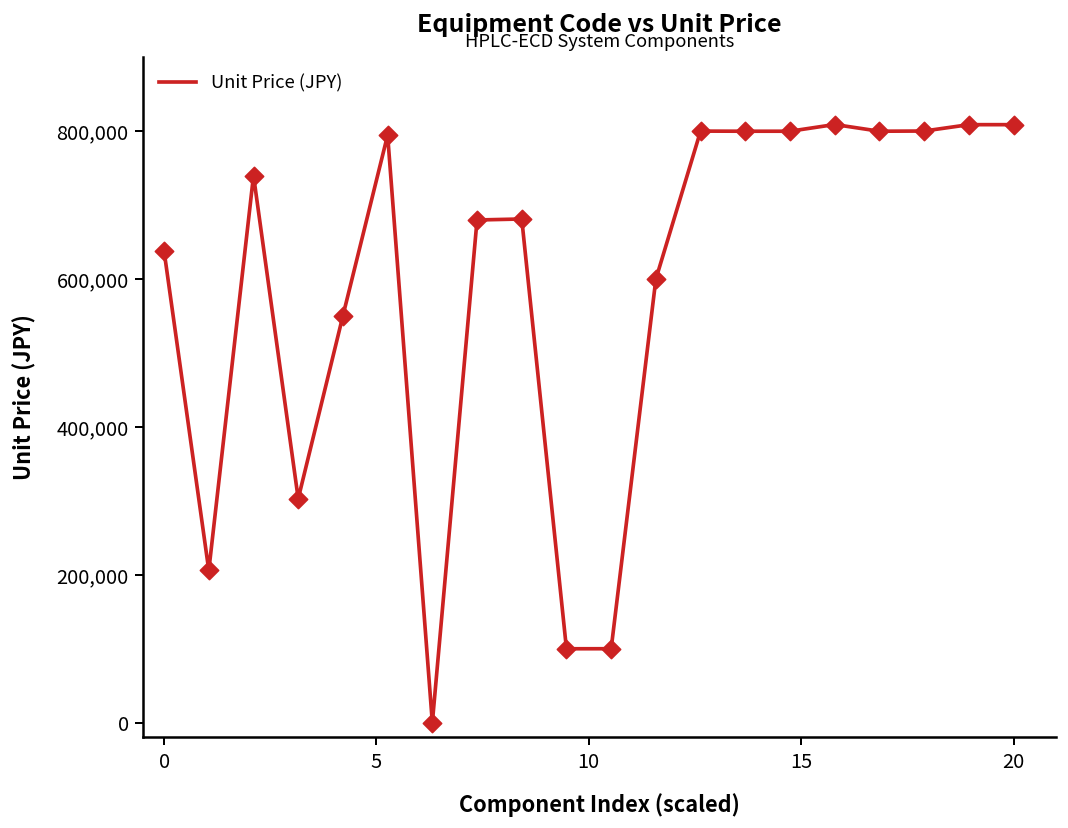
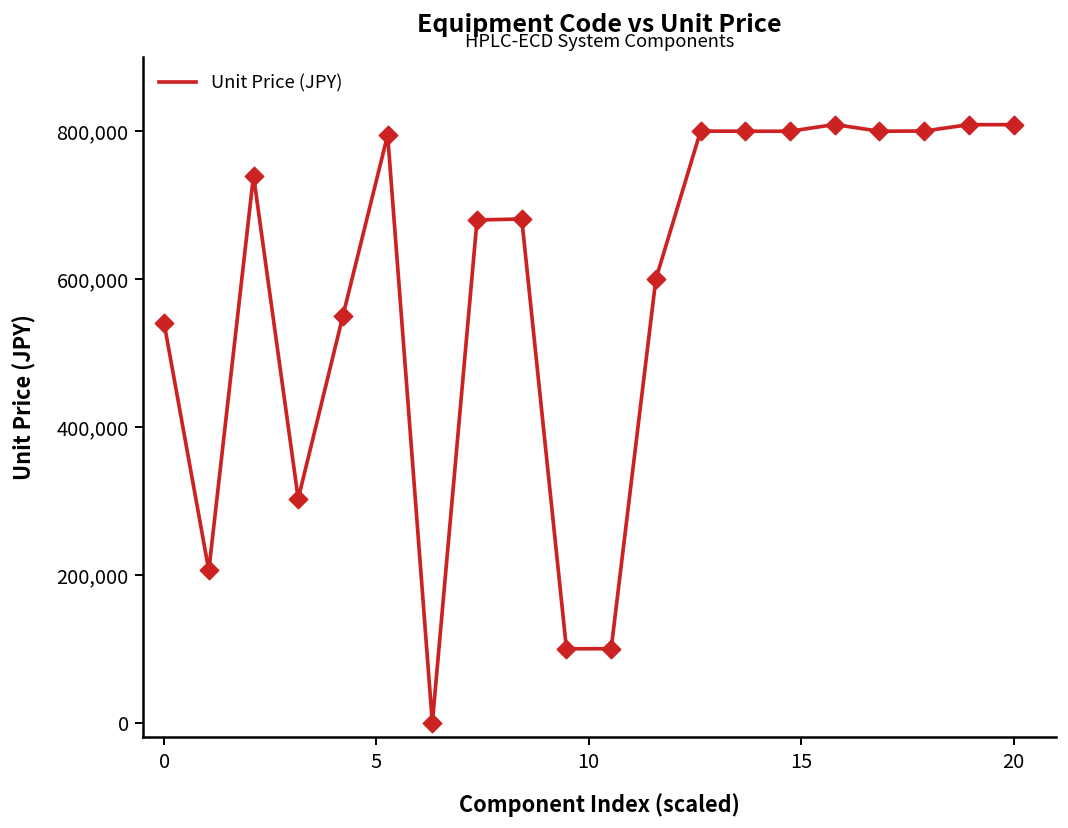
0: 640,000 -> 540,000
